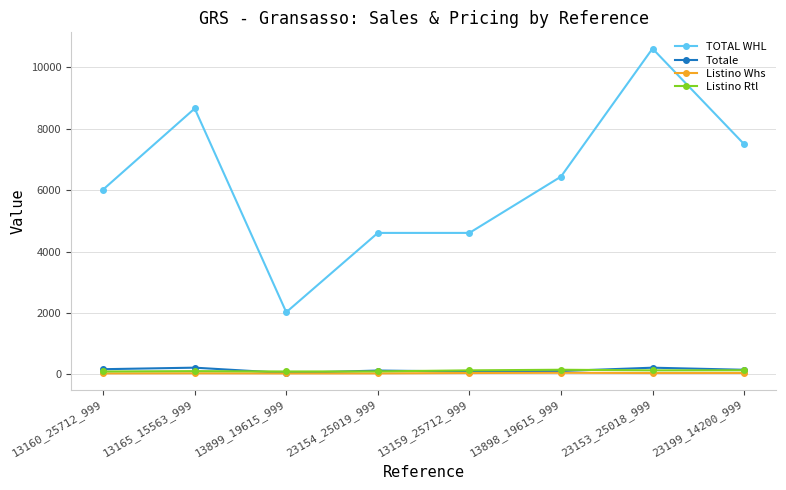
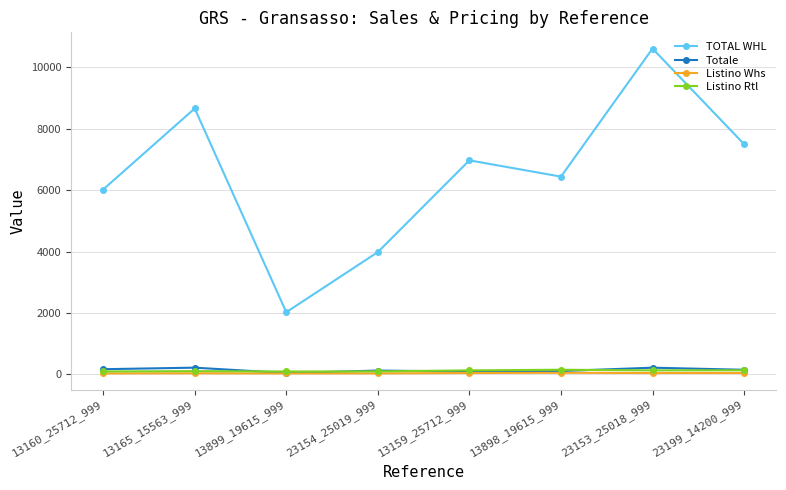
TOTAL WHL, 23154_25019_999: 4600 -> 4000
TOTAL WHL, 13159_25712_999: 4600 -> 7000
